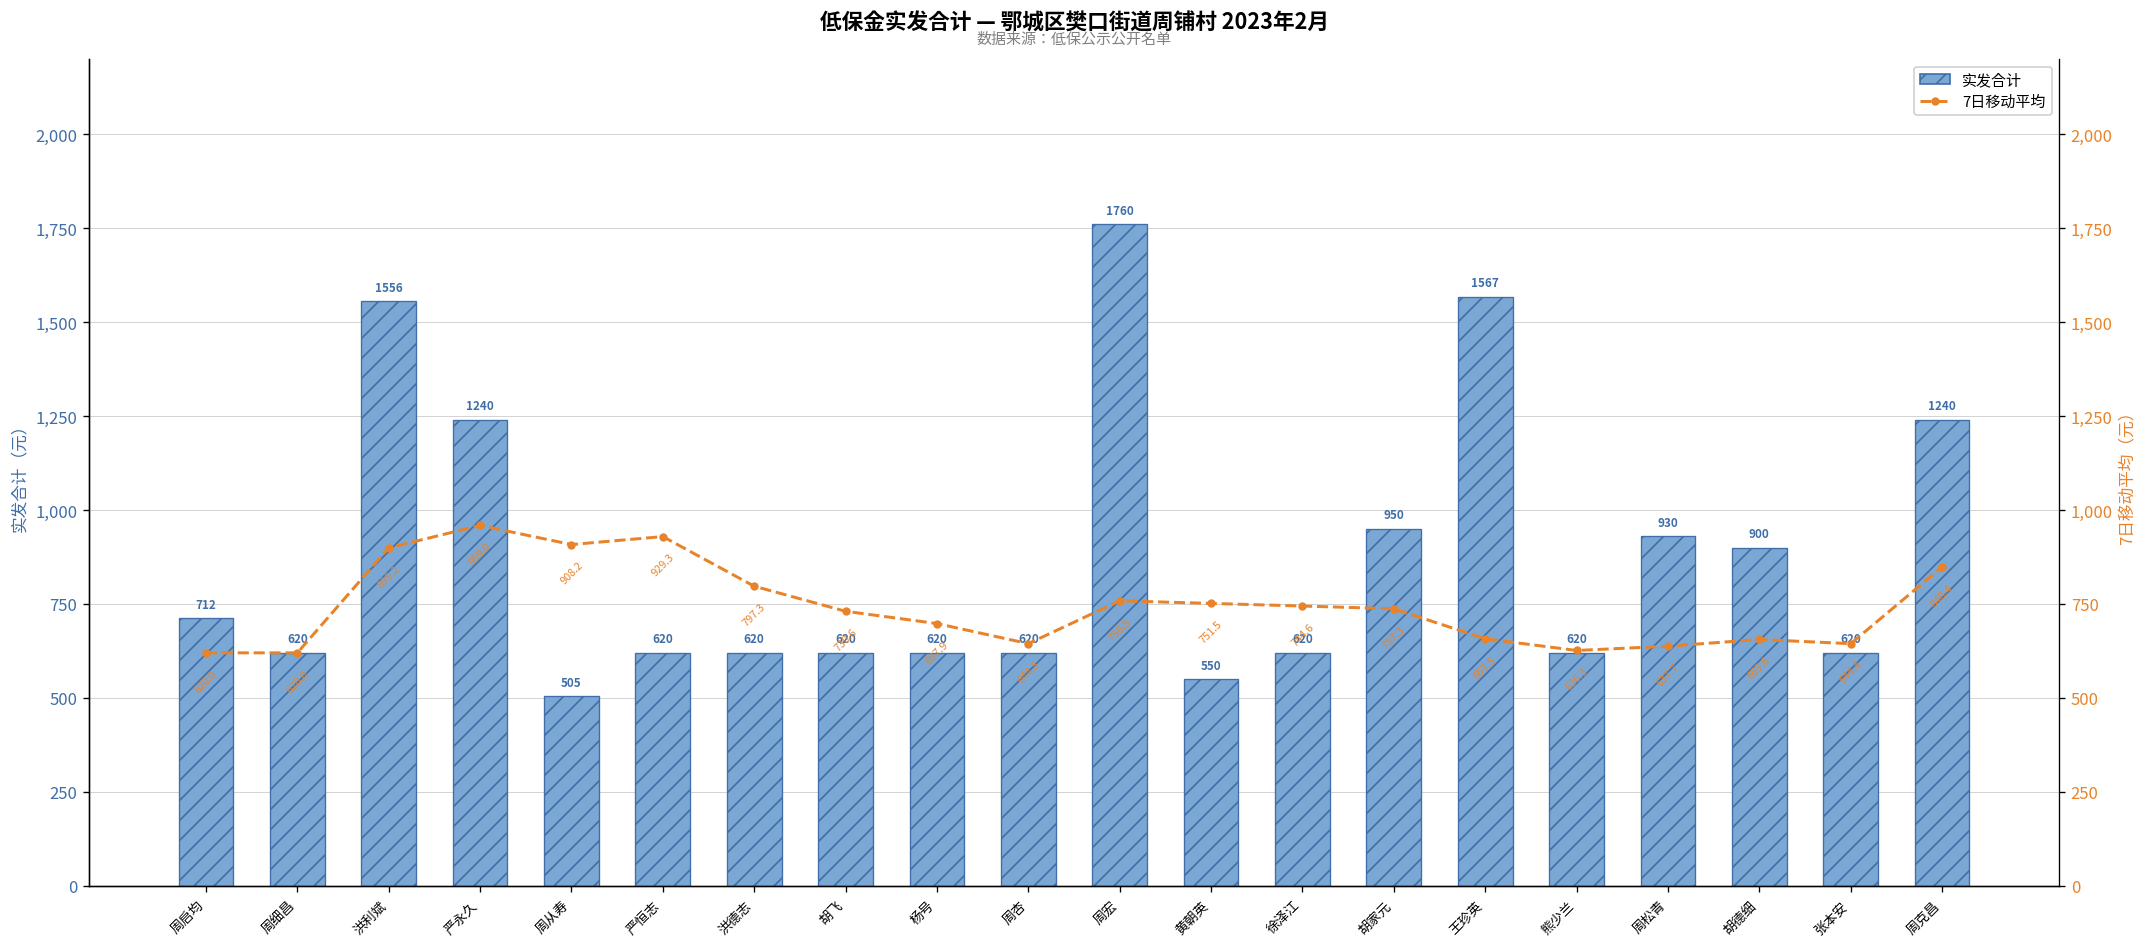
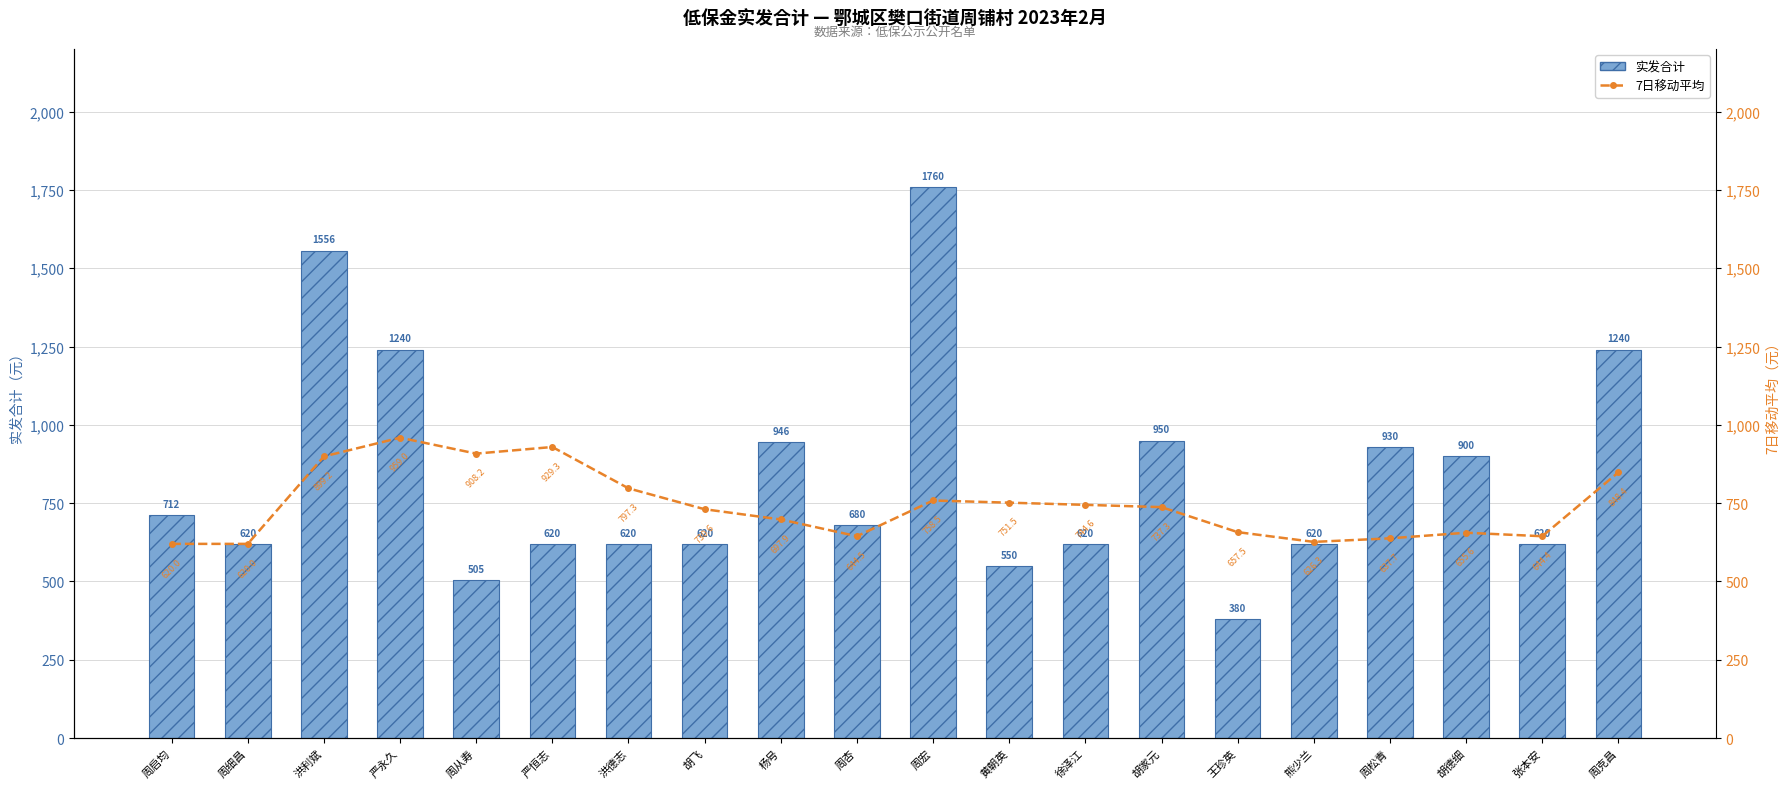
实发合计, 杨号: 620 -> 946
实发合计, 周杏: 620 -> 680
实发合计, 王珍英: 1567 -> 380
